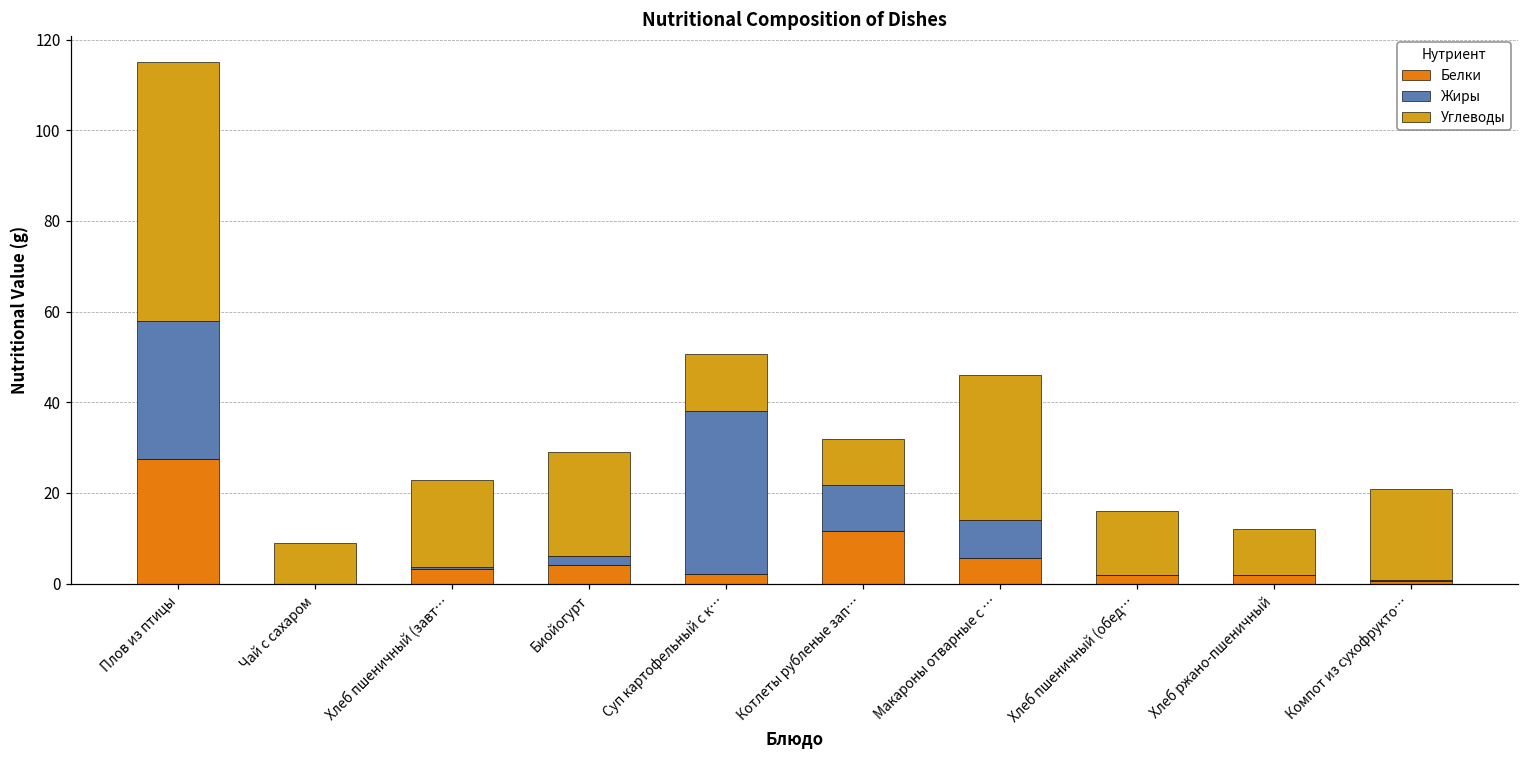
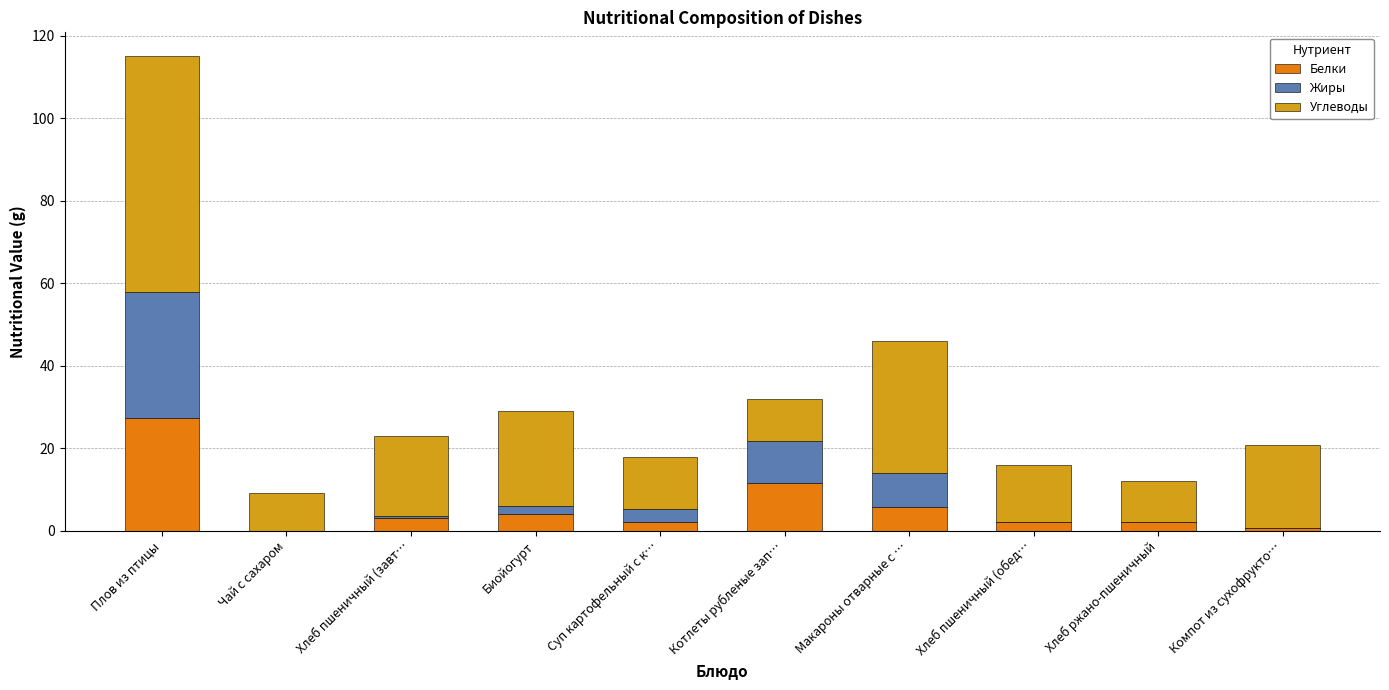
Жиры, Суп картофельный с к…: 36 -> 3
